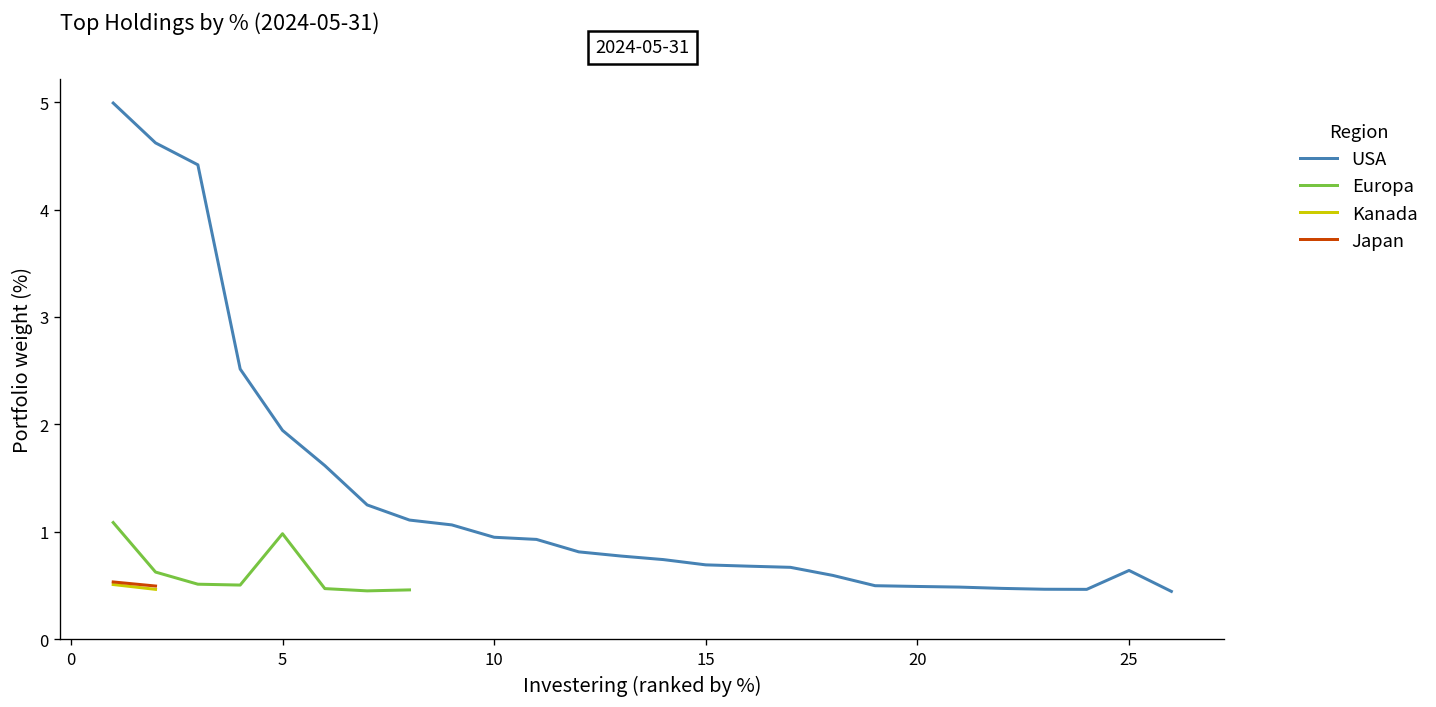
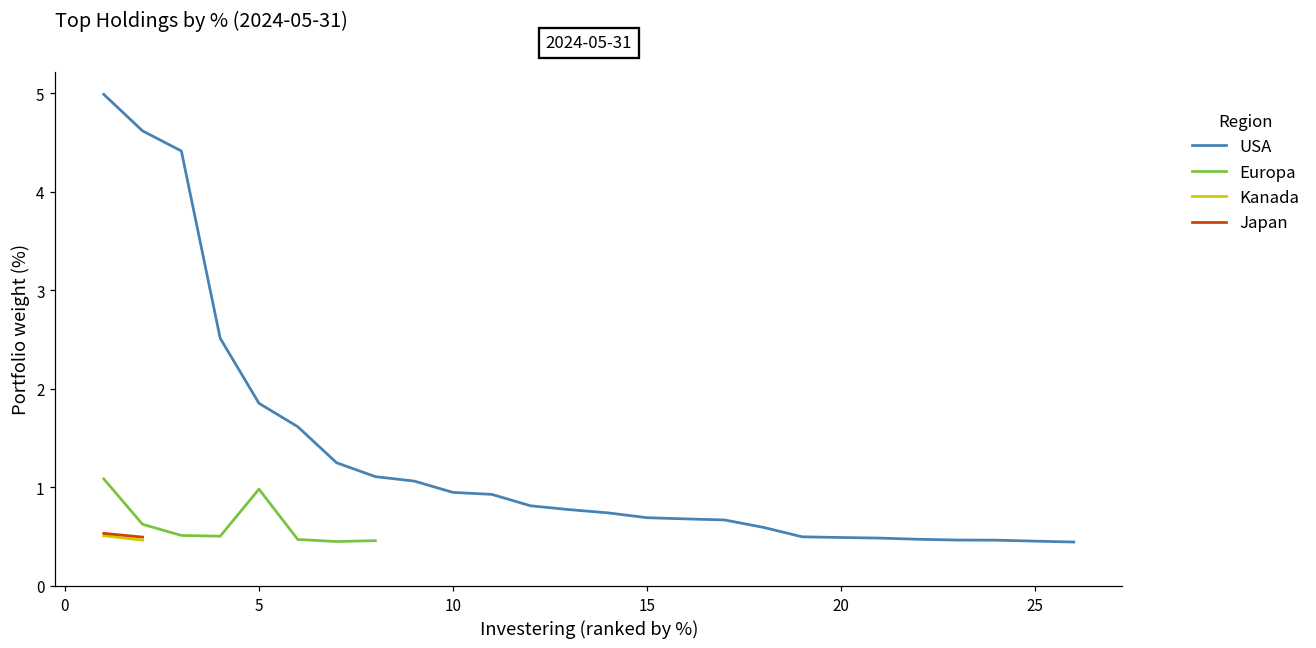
USA, 5: 1.94 -> 1.85
USA, 25: 0.6 -> 0.5
